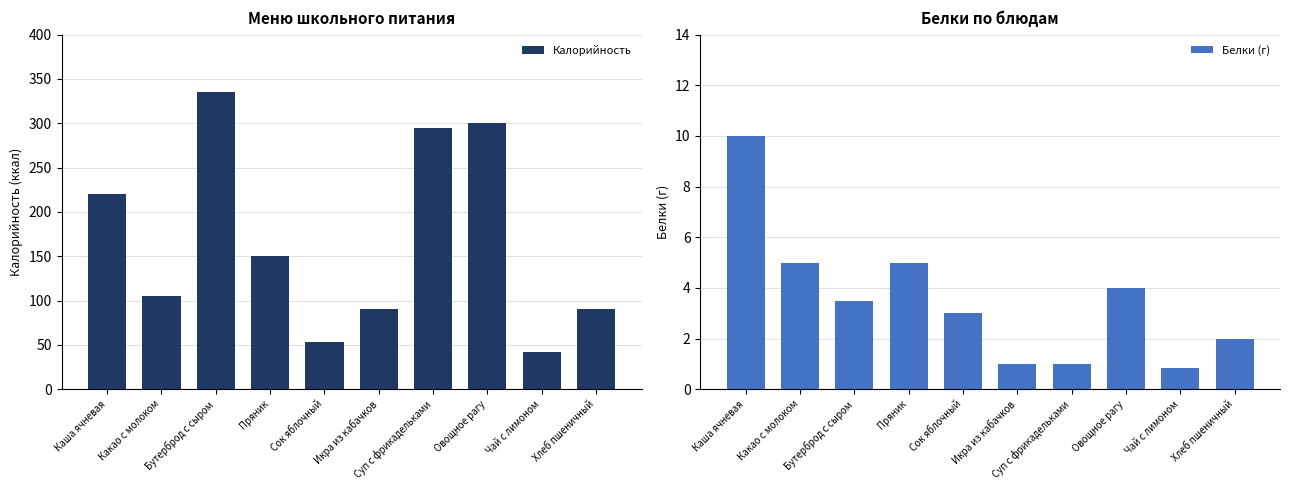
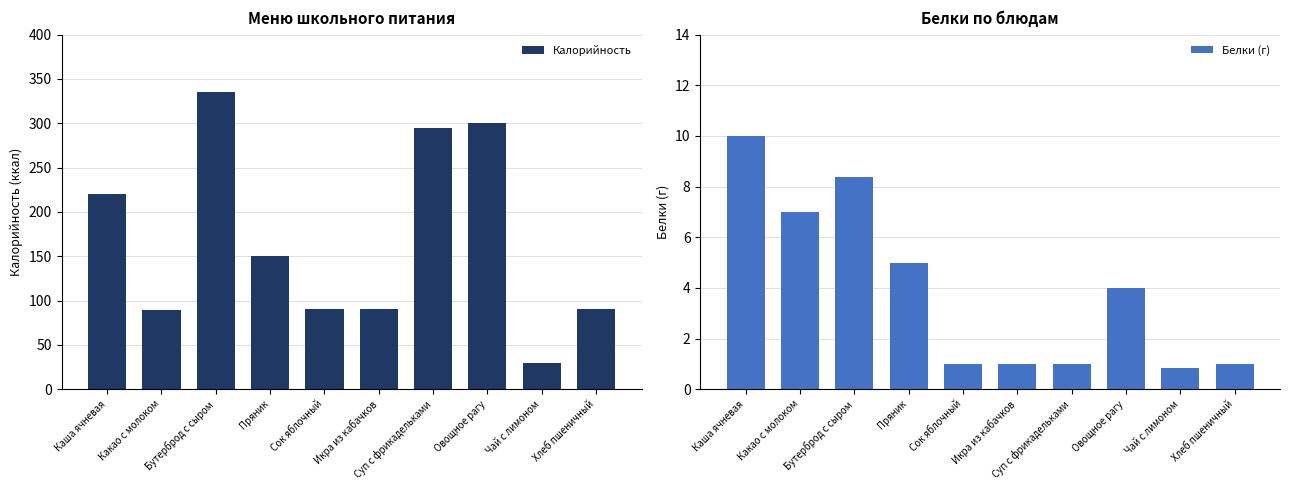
Меню школьного питания, Какао с молоком: 110 -> 90
Меню школьного питания, Сок яблочный: 50 -> 90
Меню школьного питания, Чай с лимоном: 40 -> 30
Белки по блюдам, Какао с молоком: 5 -> 7
Белки по блюдам, Бутерброд с сыром: 3.5 -> 8.4
Белки по блюдам, Сок яблочный: 3 -> 1
Белки по блюдам, Хлеб пшеничный: 2 -> 1
